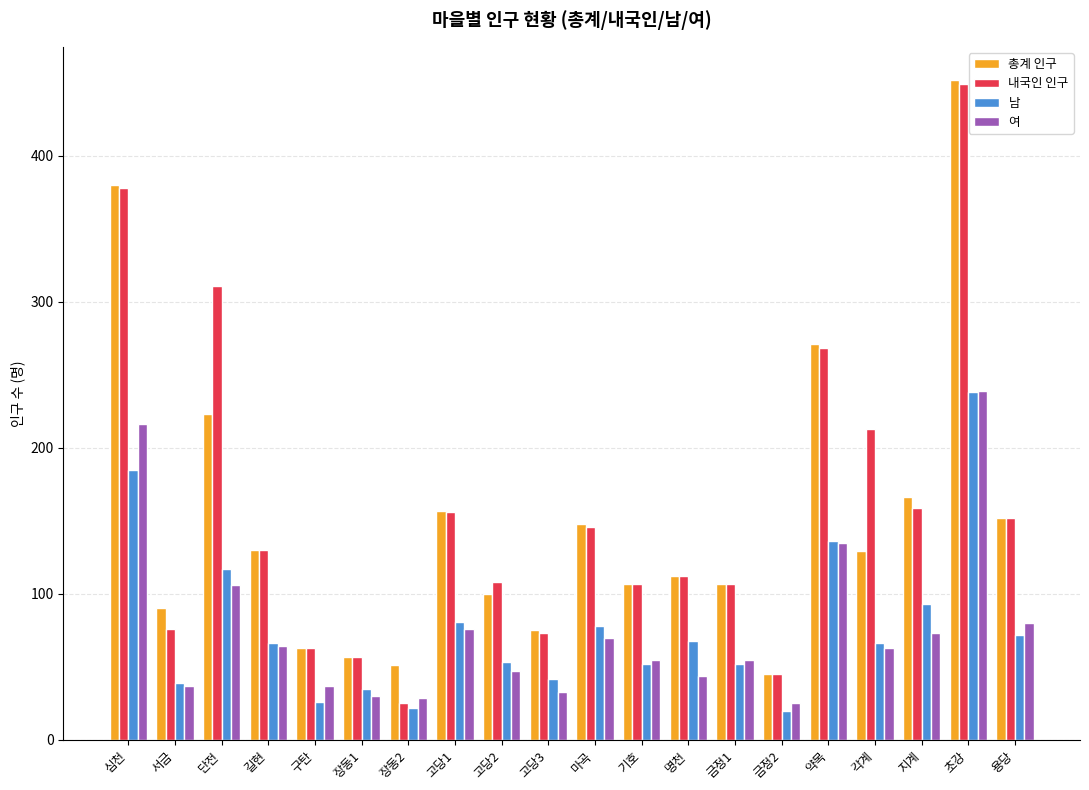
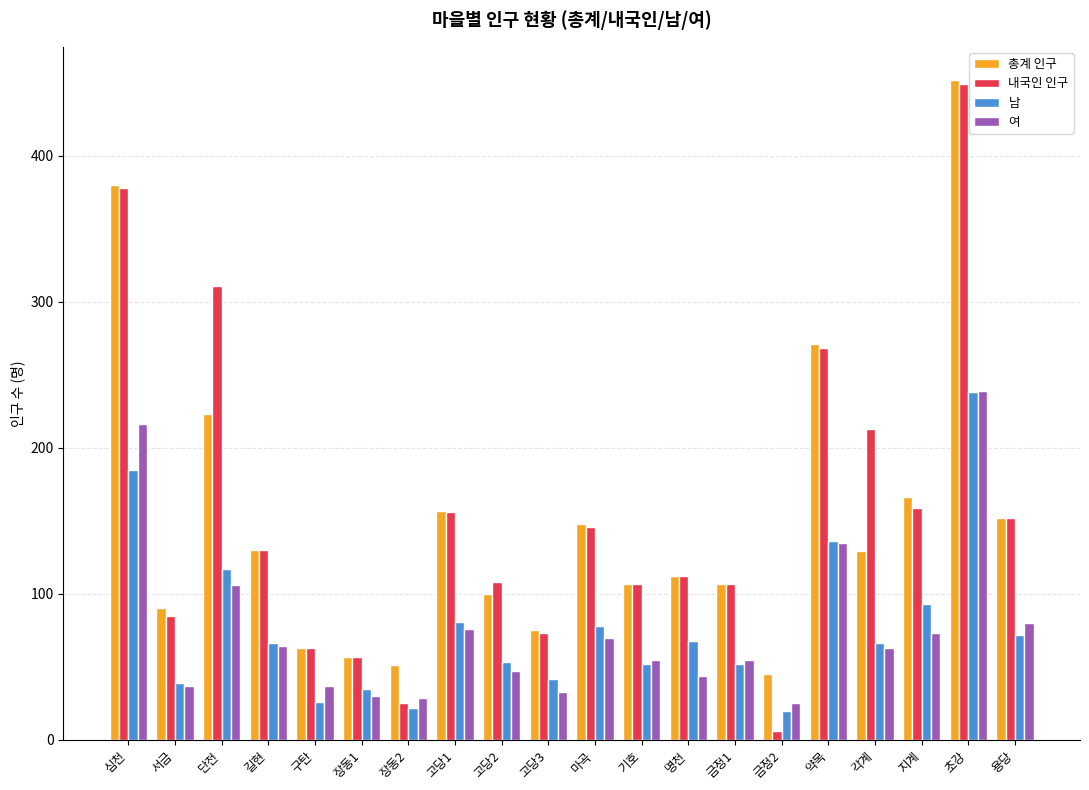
내국인 인구, 서금: 76 -> 85
내국인 인구, 금정2: 45 -> 6
